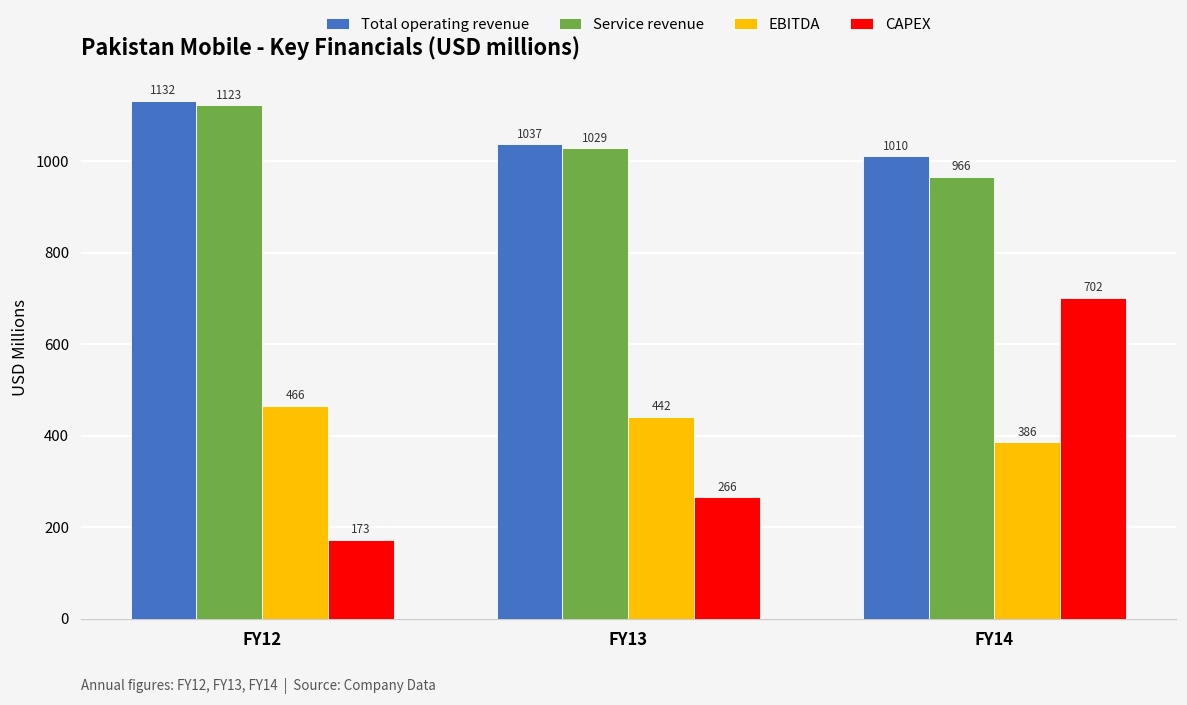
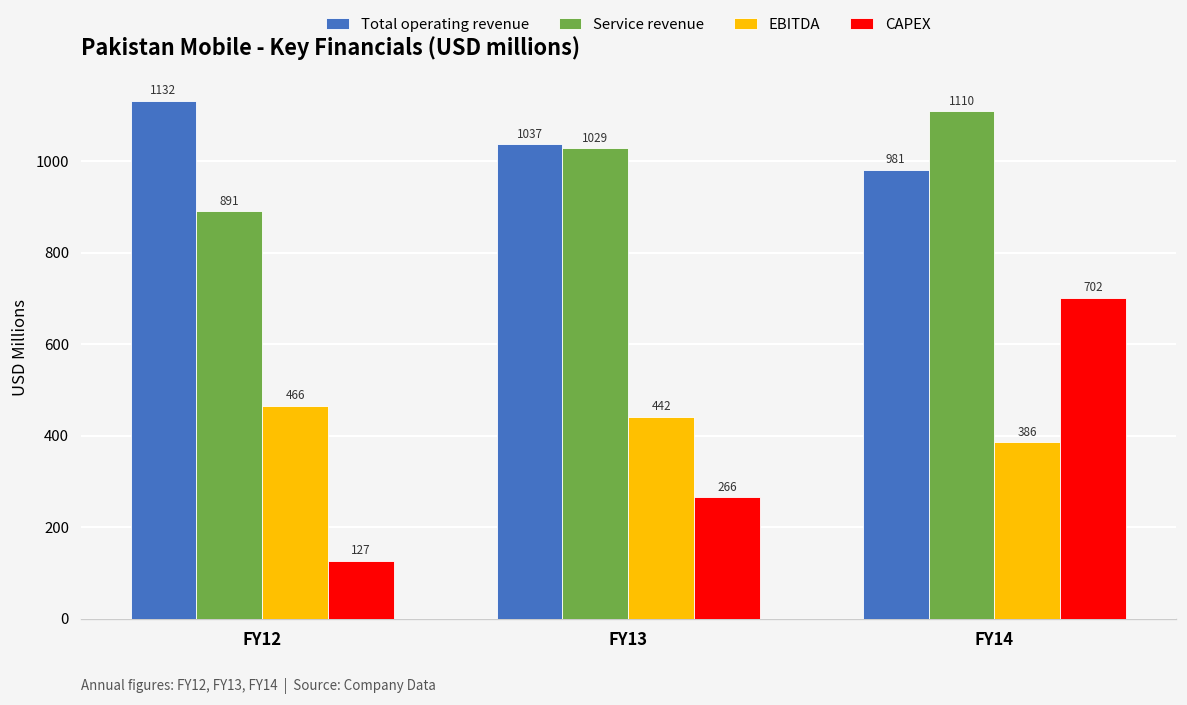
Service revenue, FY12: 1123 -> 891
CAPEX, FY12: 173 -> 127
Total operating revenue, FY14: 1010 -> 981
Service revenue, FY14: 966 -> 1110
